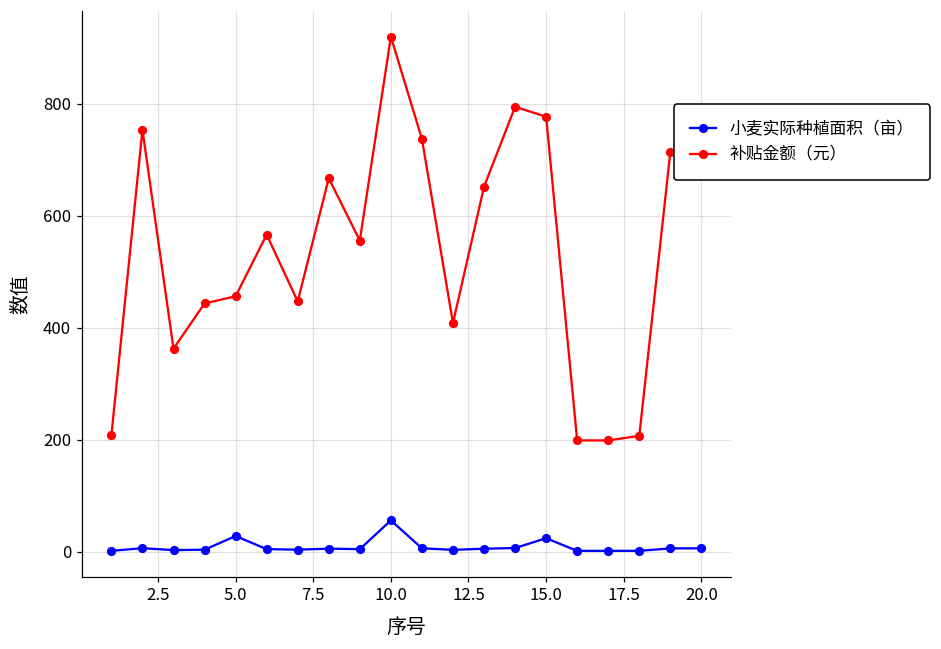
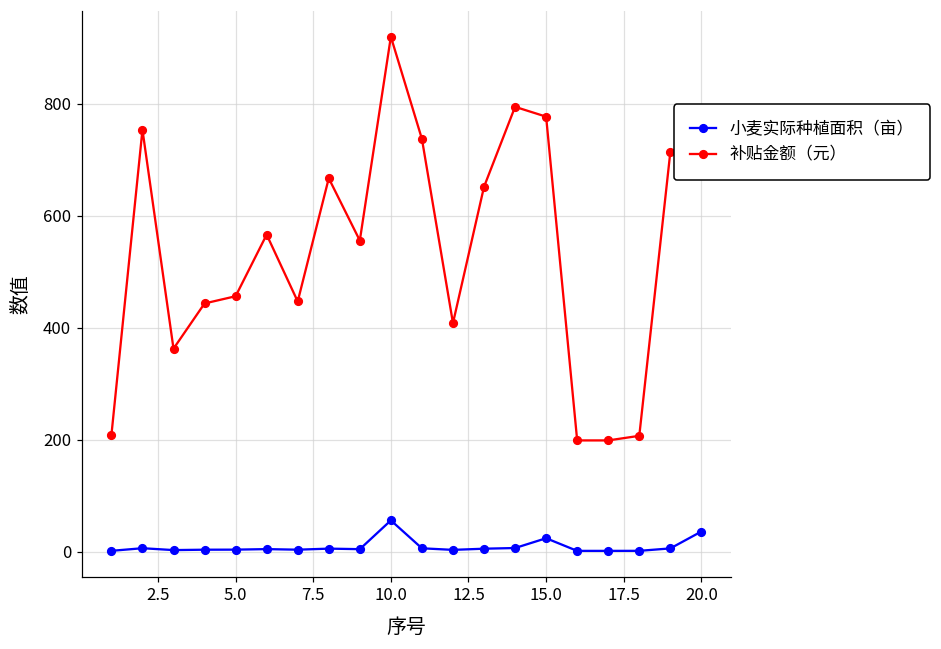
小麦实际种植面积（亩）, 5.0: 30 -> 0
小麦实际种植面积（亩）, 20.0: 10 -> 40
